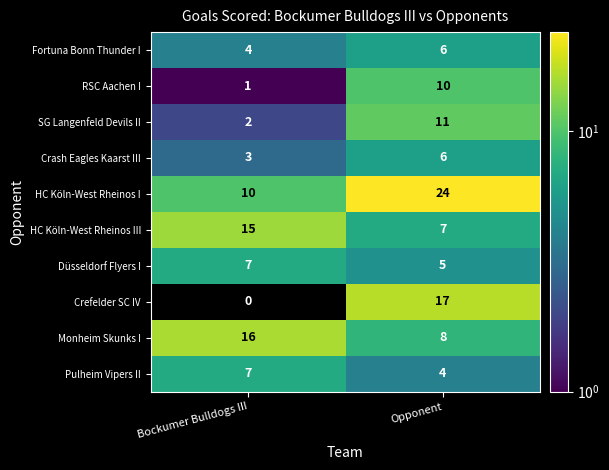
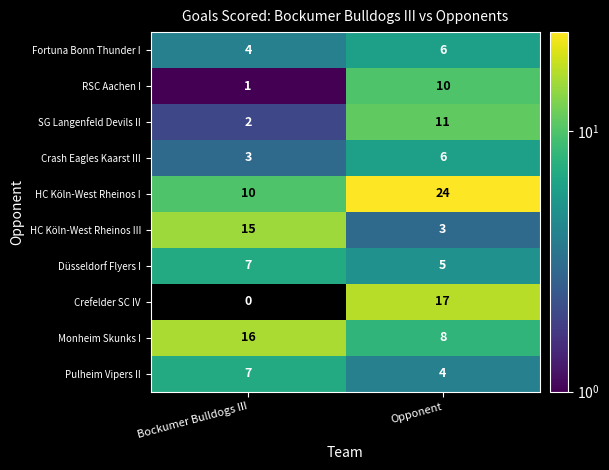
HC Köln-West Rheinos III, Opponent: 7 -> 3
